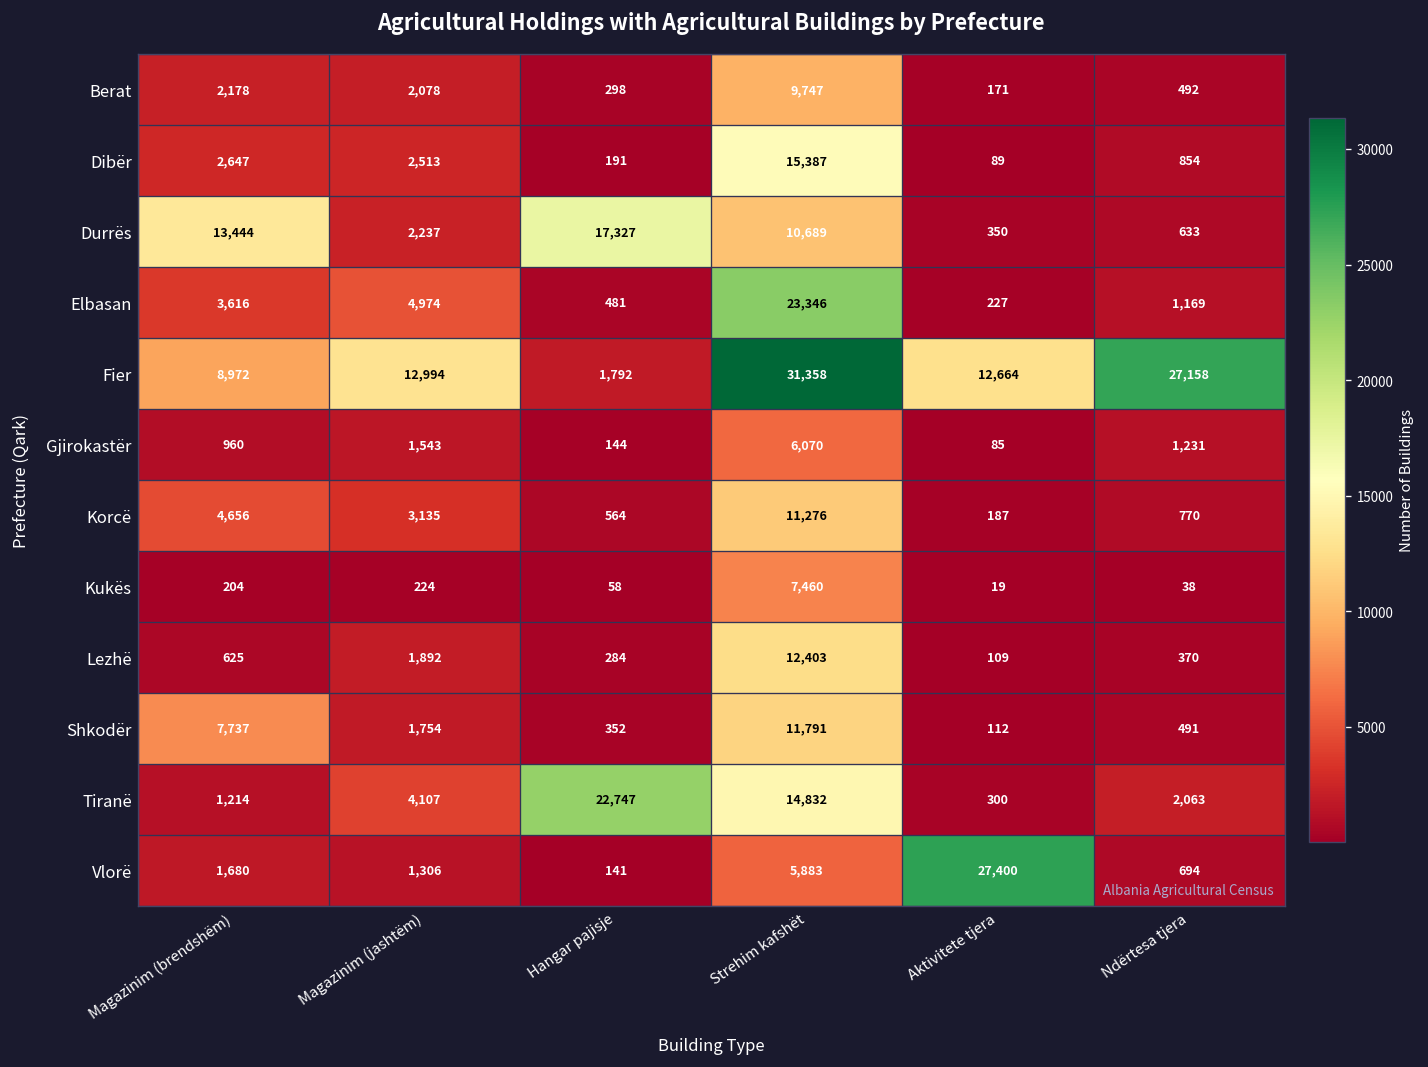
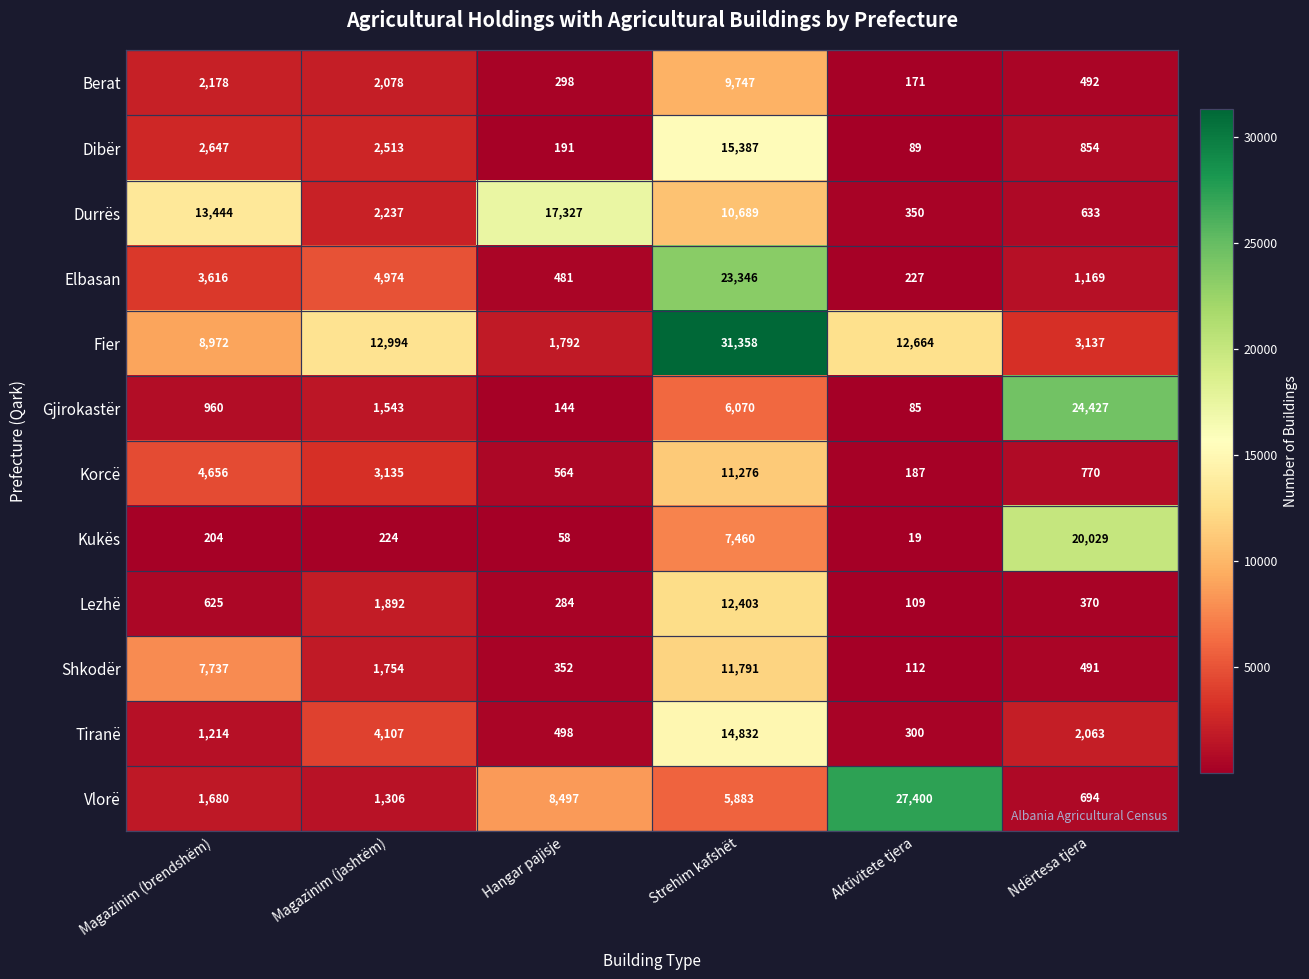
Fier, Ndërtesa tjera: 27,158 -> 3,137
Gjirokastër, Ndërtesa tjera: 1,231 -> 24,427
Kukës, Ndërtesa tjera: 38 -> 20,029
Tiranë, Hangar pajisje: 22,747 -> 498
Vlorë, Hangar pajisje: 141 -> 8,497
